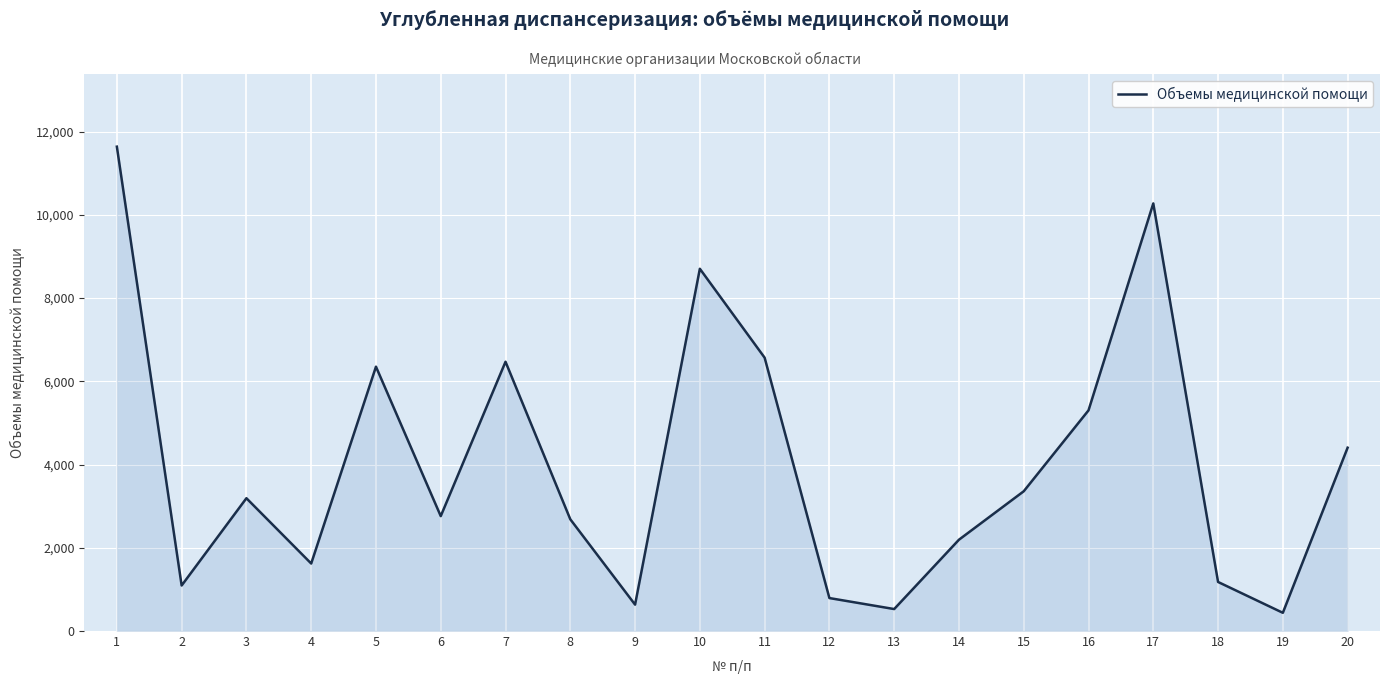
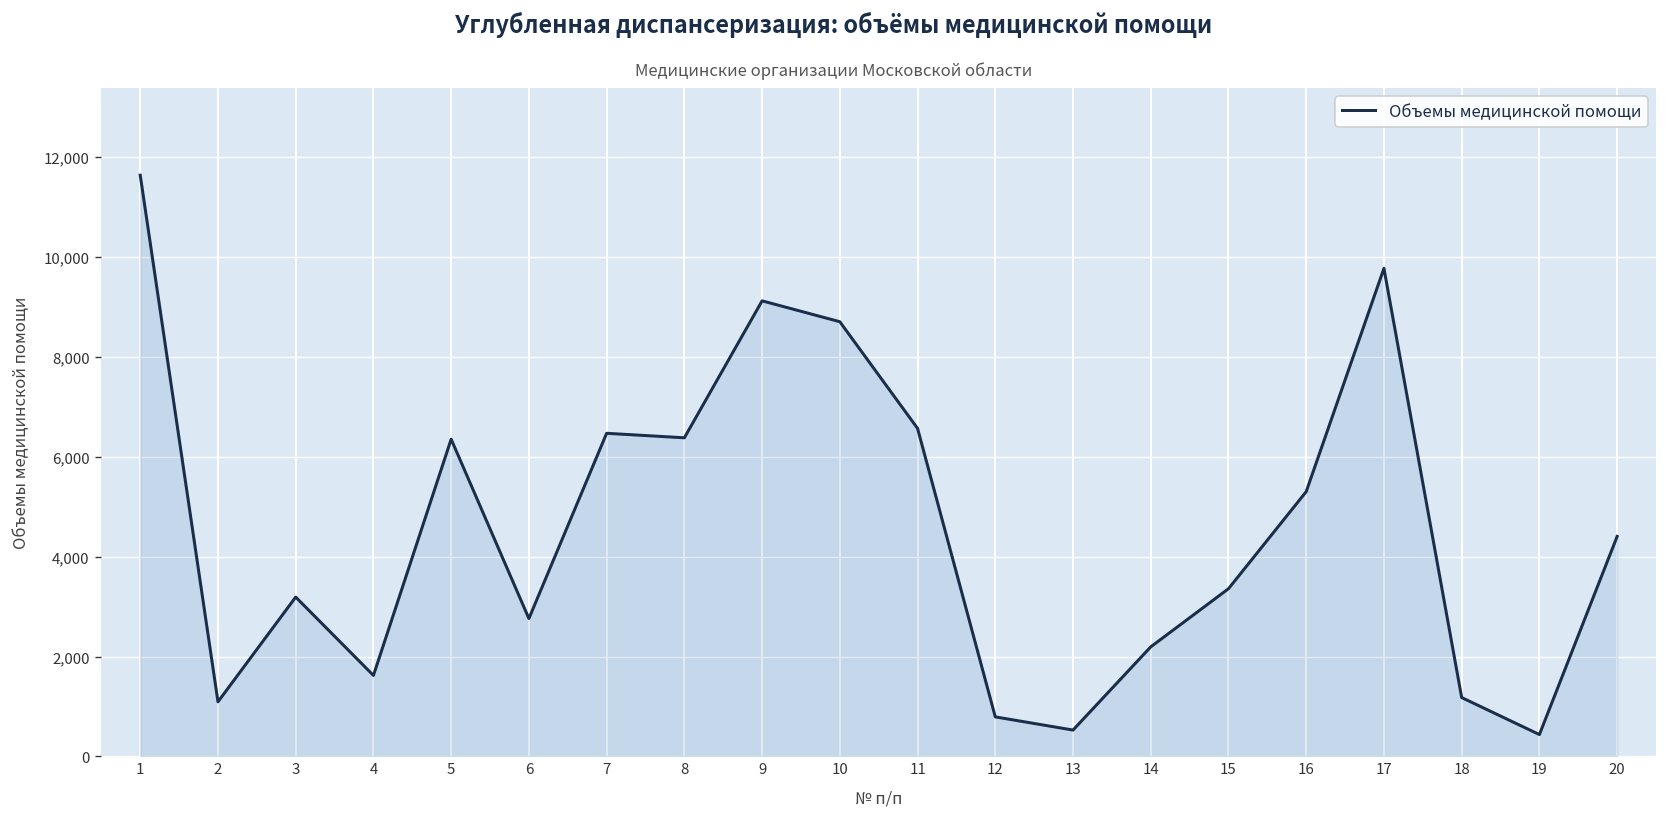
8: 2,700 -> 6,400
9: 600 -> 9,100
17: 10,300 -> 9,800
